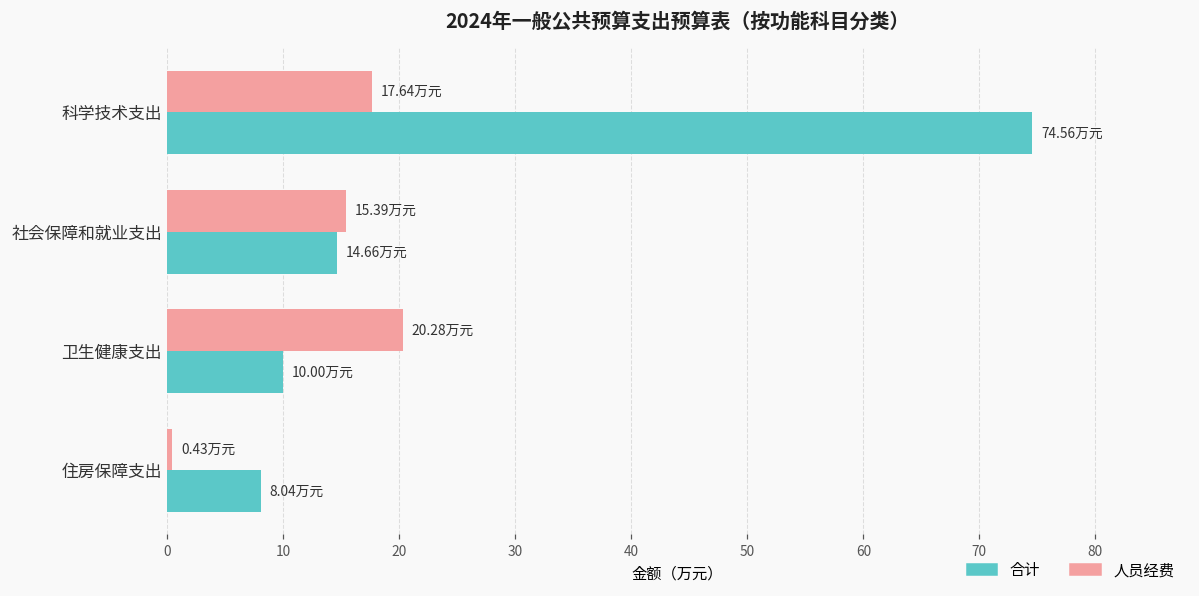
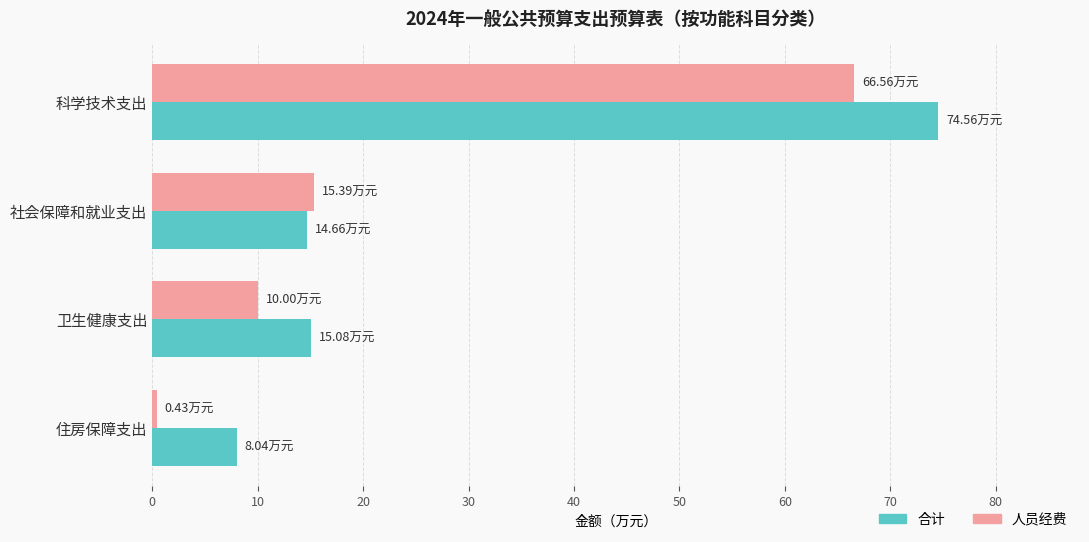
人员经费, 科学技术支出: 17.64 -> 66.56
人员经费, 卫生健康支出: 20.28 -> 10.00
合计, 卫生健康支出: 10.00 -> 15.08
